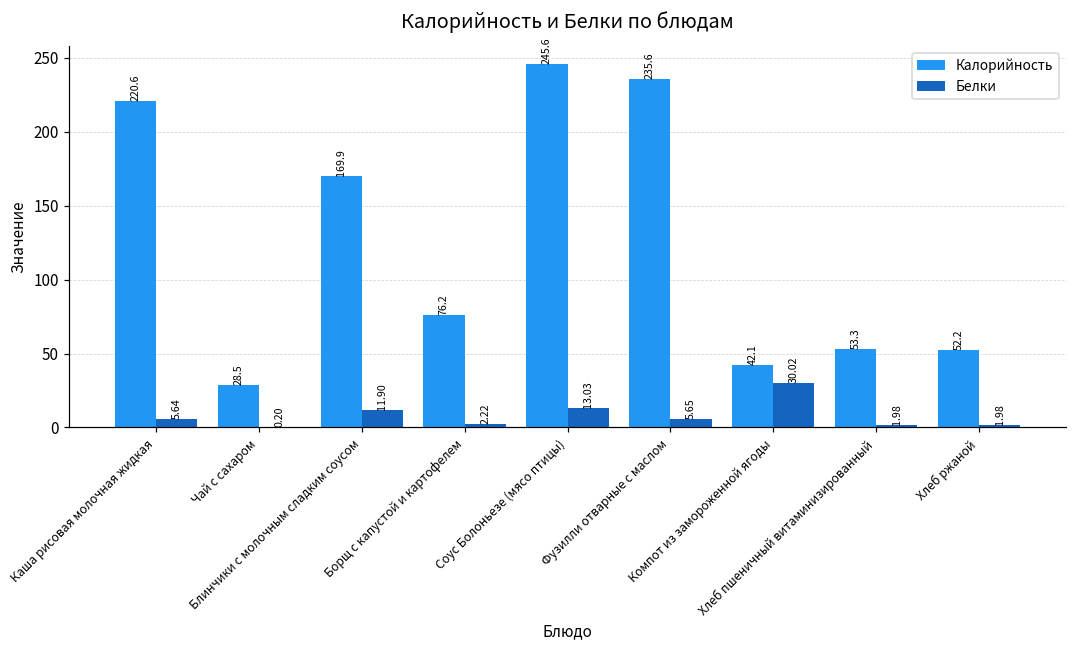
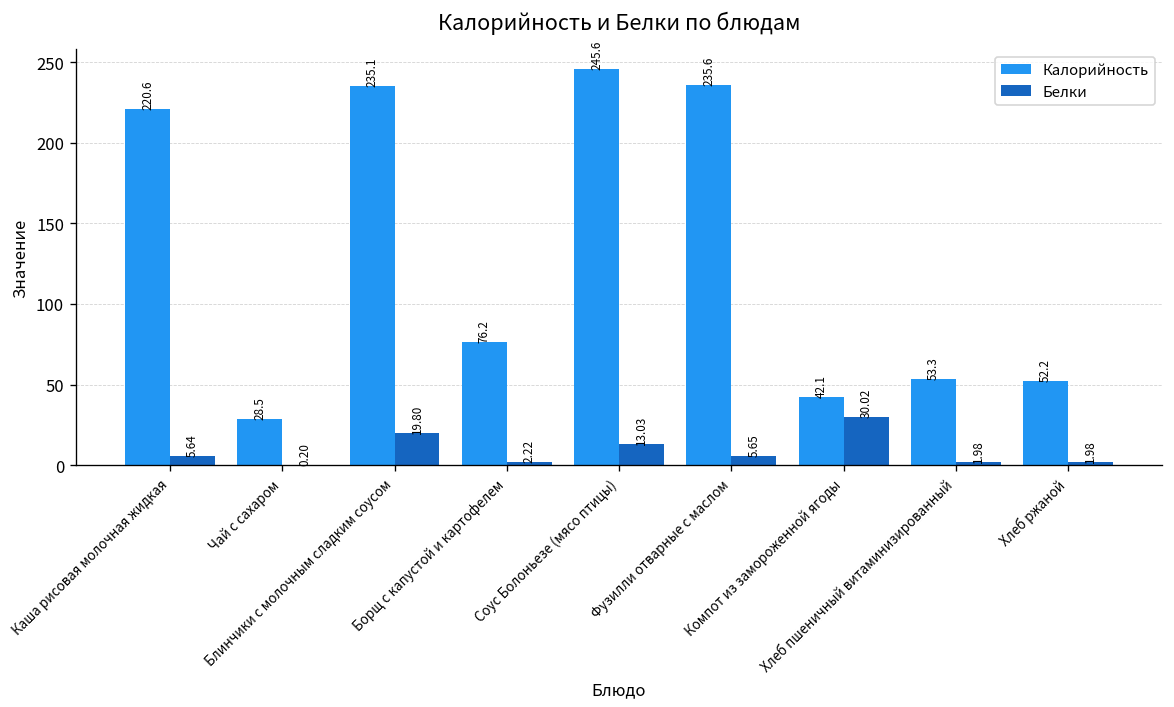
Калорийность, Блинчики с молочным сладким соусом: 169.9 -> 235.1
Белки, Блинчики с молочным сладким соусом: 11.90 -> 19.80
